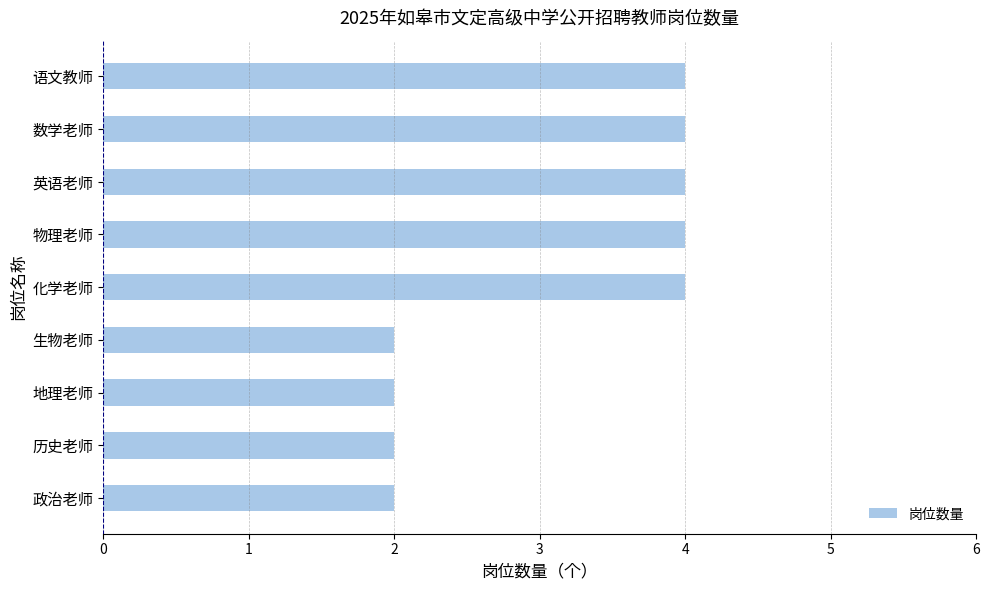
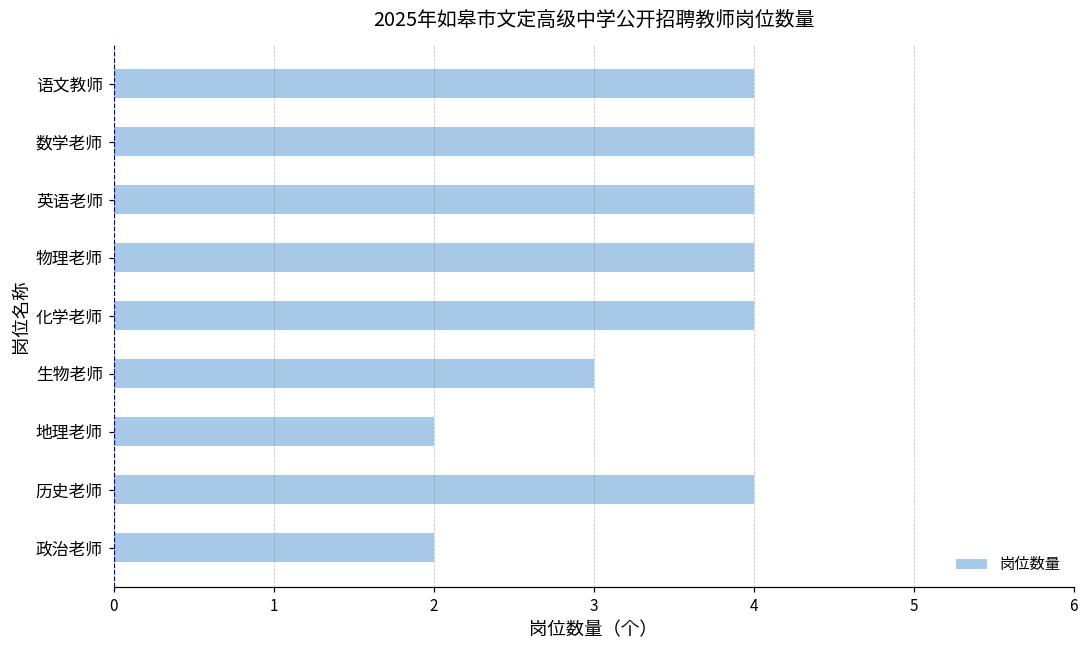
生物老师: 2 -> 3
历史老师: 2 -> 4
